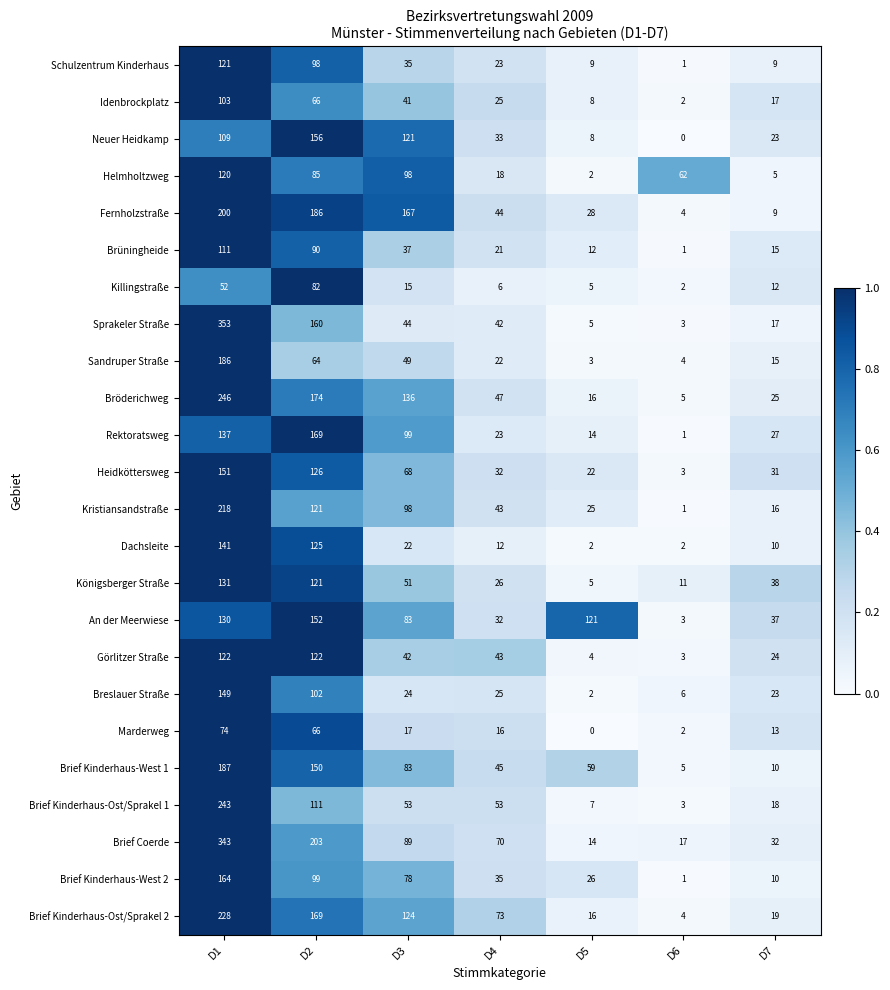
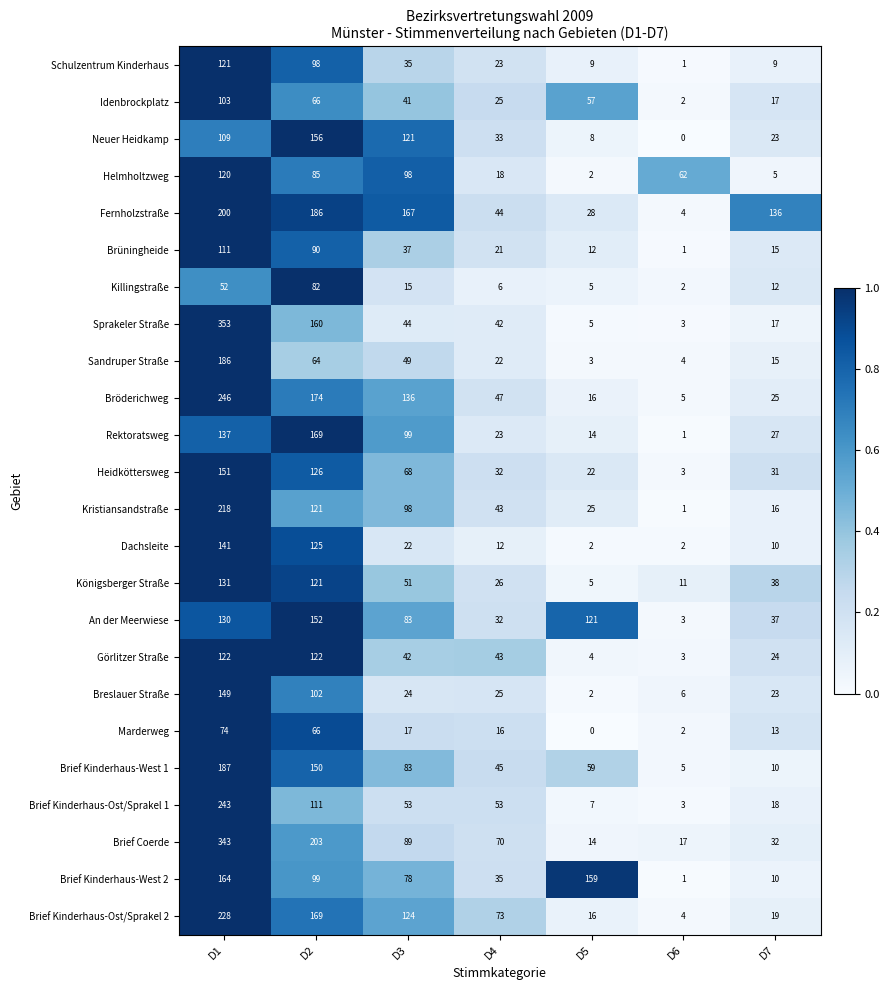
Idenbrockplatz, D5: 8 -> 57
Fernholzstraße, D7: 9 -> 136
Brief Kinderhaus-West 2, D5: 26 -> 159
